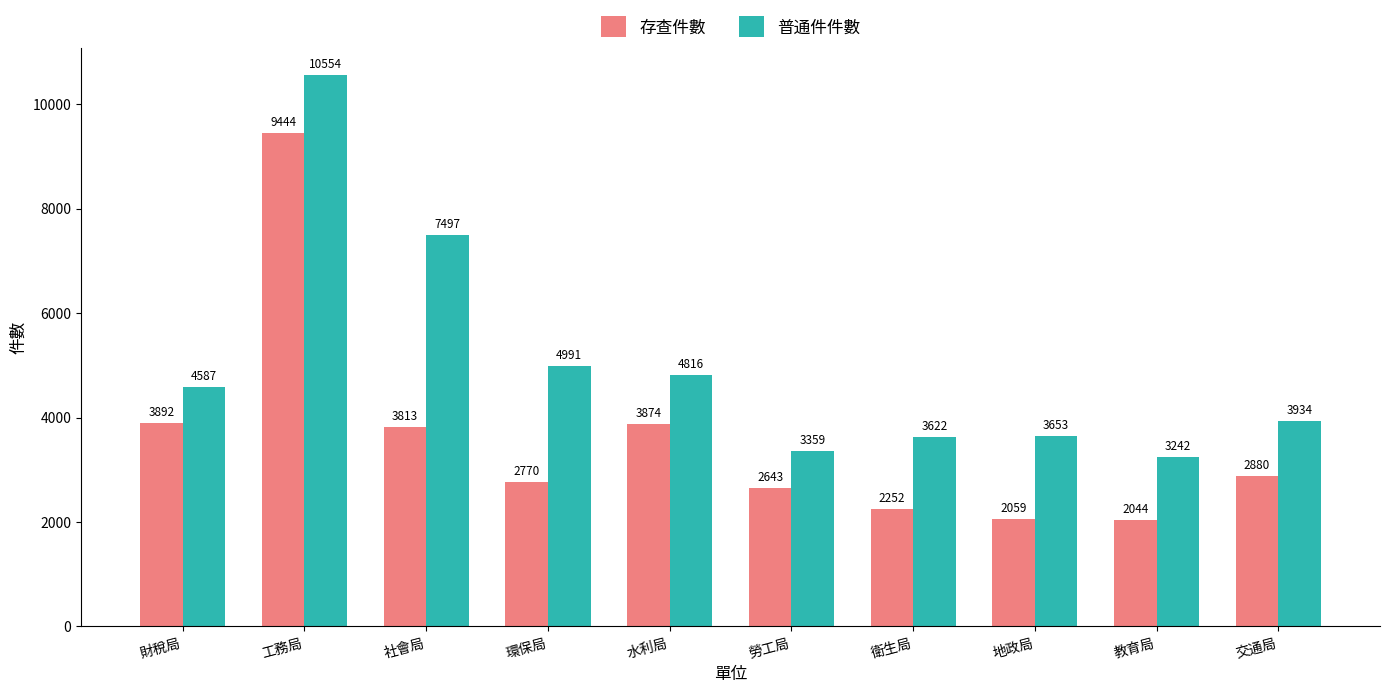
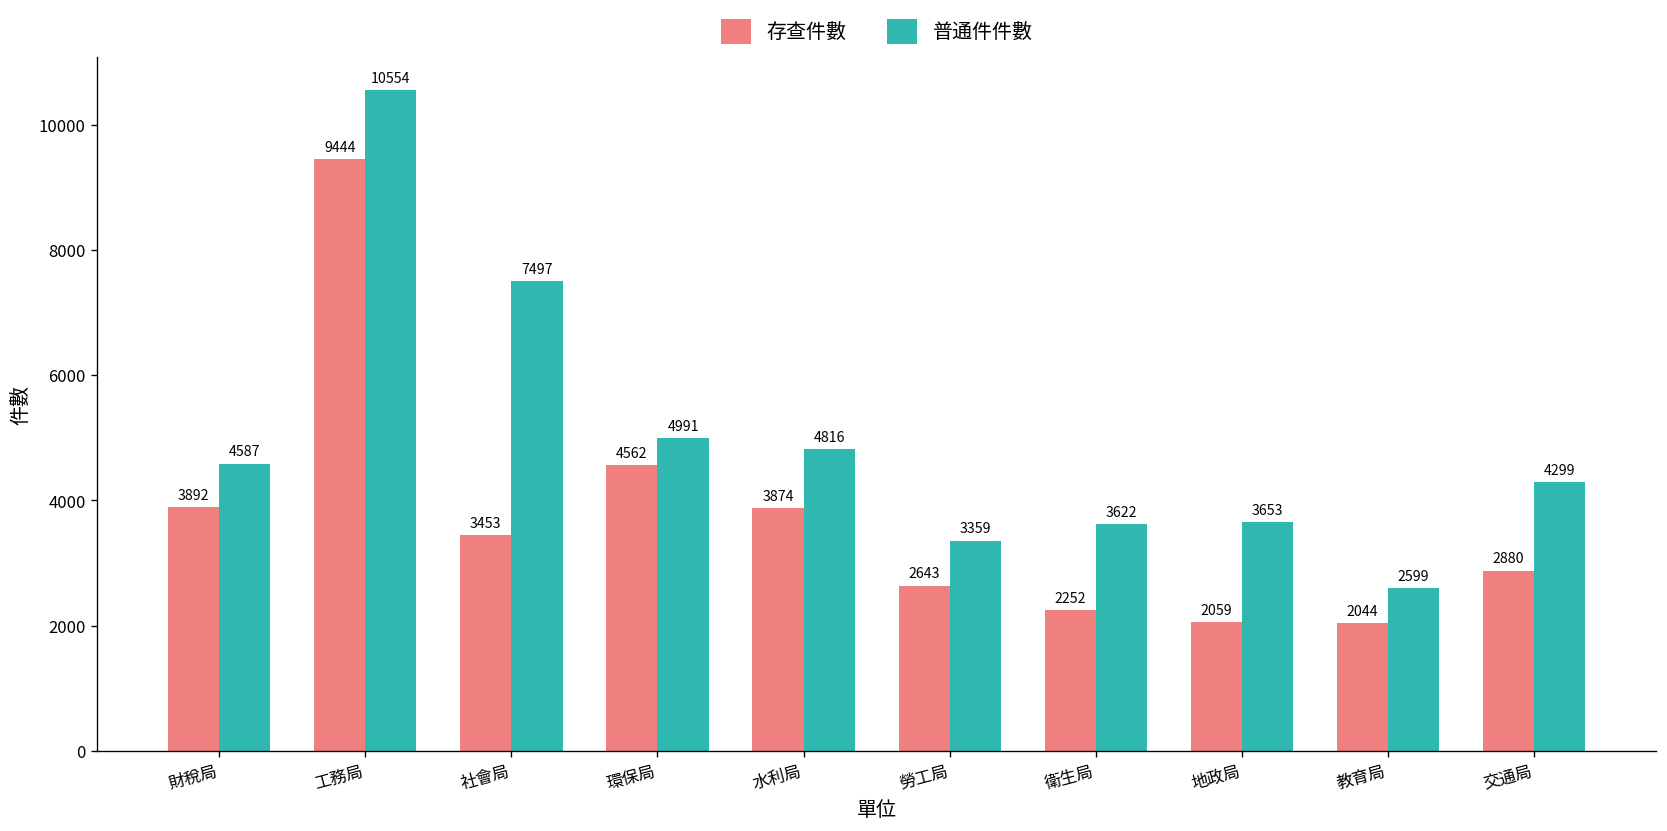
存查件數, 社會局: 3813 -> 3453
存查件數, 環保局: 2770 -> 4562
普通件件數, 教育局: 3242 -> 2599
普通件件數, 交通局: 3934 -> 4299
